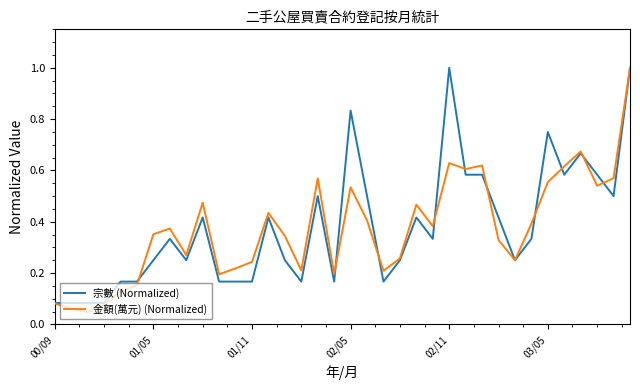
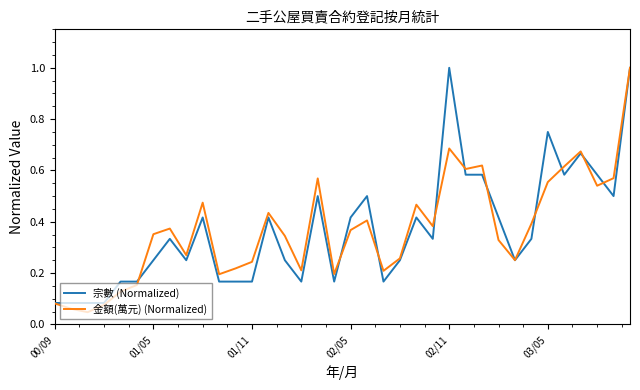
宗數 (Normalized), 02/05: 0.83 -> 0.42
金額(萬元) (Normalized), 02/05: 0.53 -> 0.37
金額(萬元) (Normalized), 02/11: 0.63 -> 0.69
